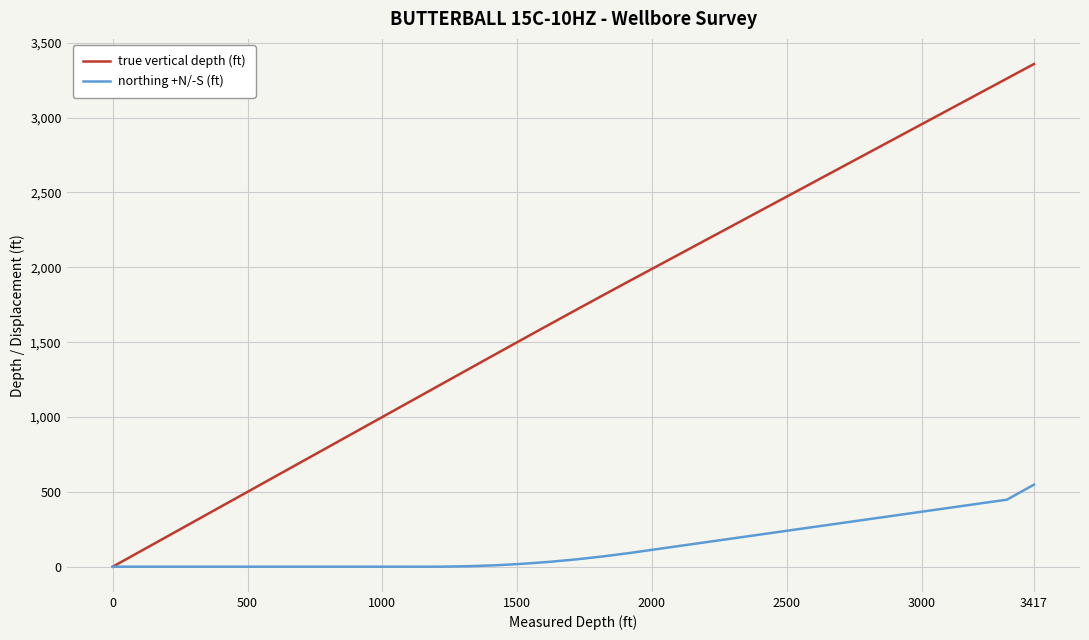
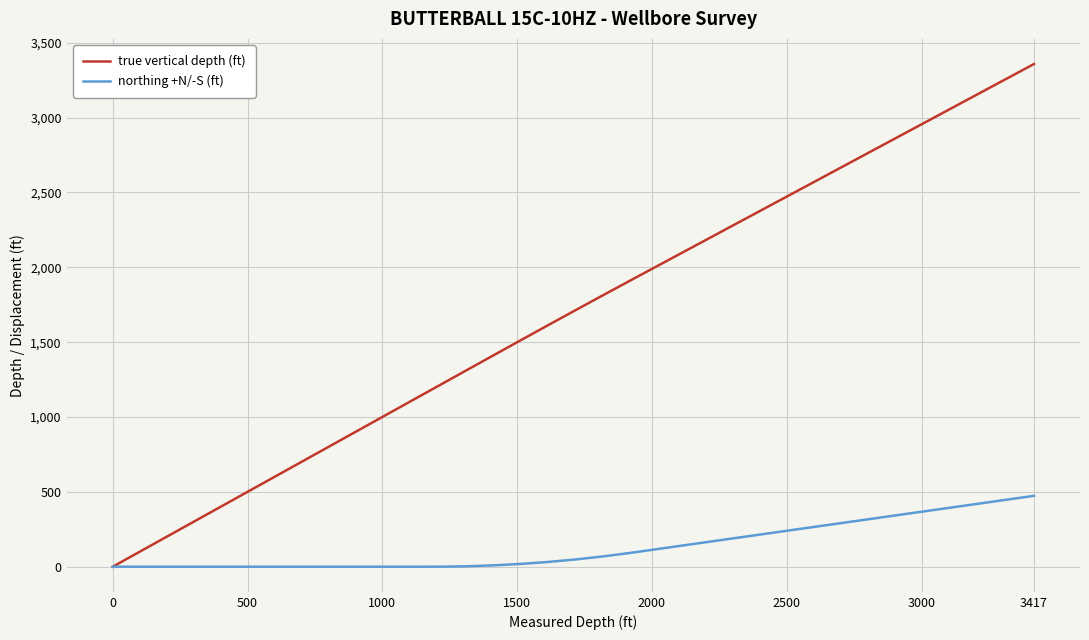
northing +N/-S (ft), 3417: 550 -> 470
